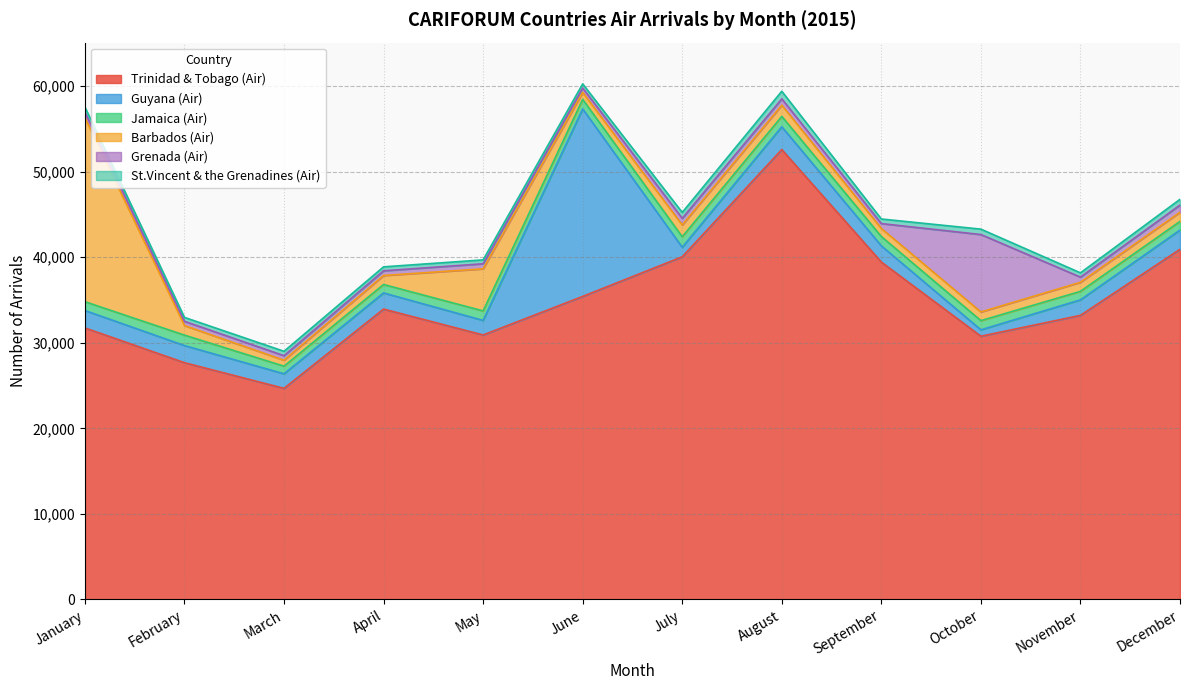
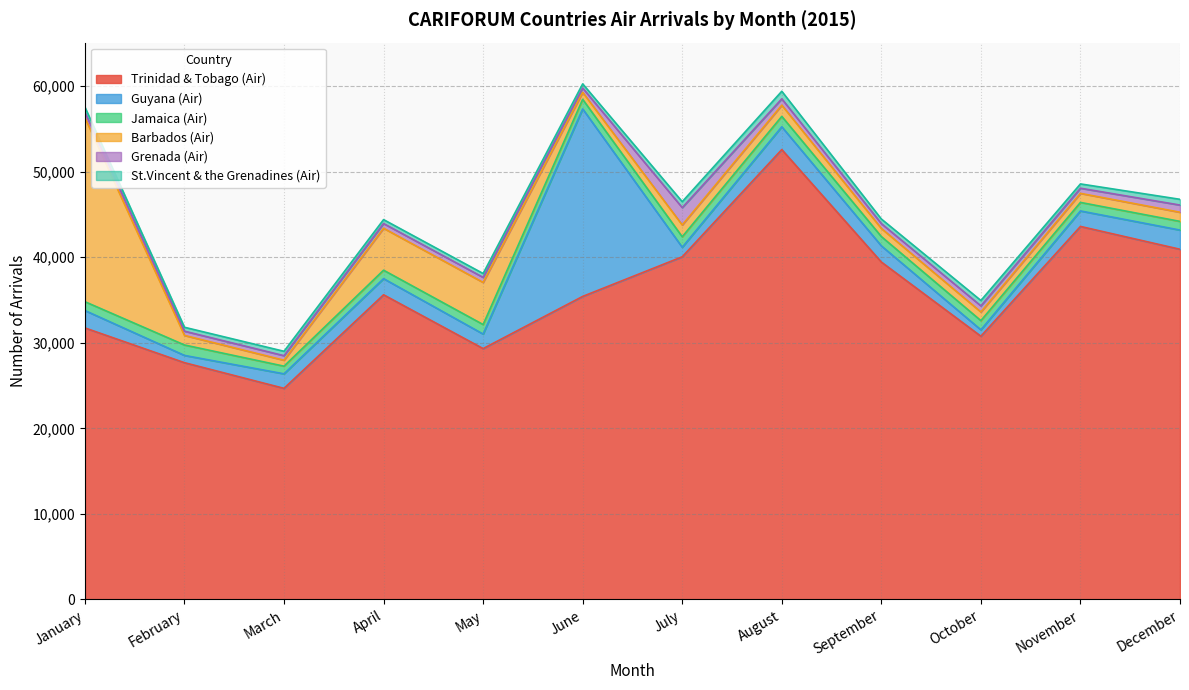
Guyana (Air), February: 2,000 -> 1,000
Trinidad & Tobago (Air), April: 34,000 -> 36,000
Barbados (Air), April: 1,000 -> 5,000
Trinidad & Tobago (Air), May: 31,000 -> 29,000
Grenada (Air), July: 1,000 -> 2,000
Grenada (Air), October: 9,000 -> 1,000
Trinidad & Tobago (Air), November: 33,000 -> 44,000
